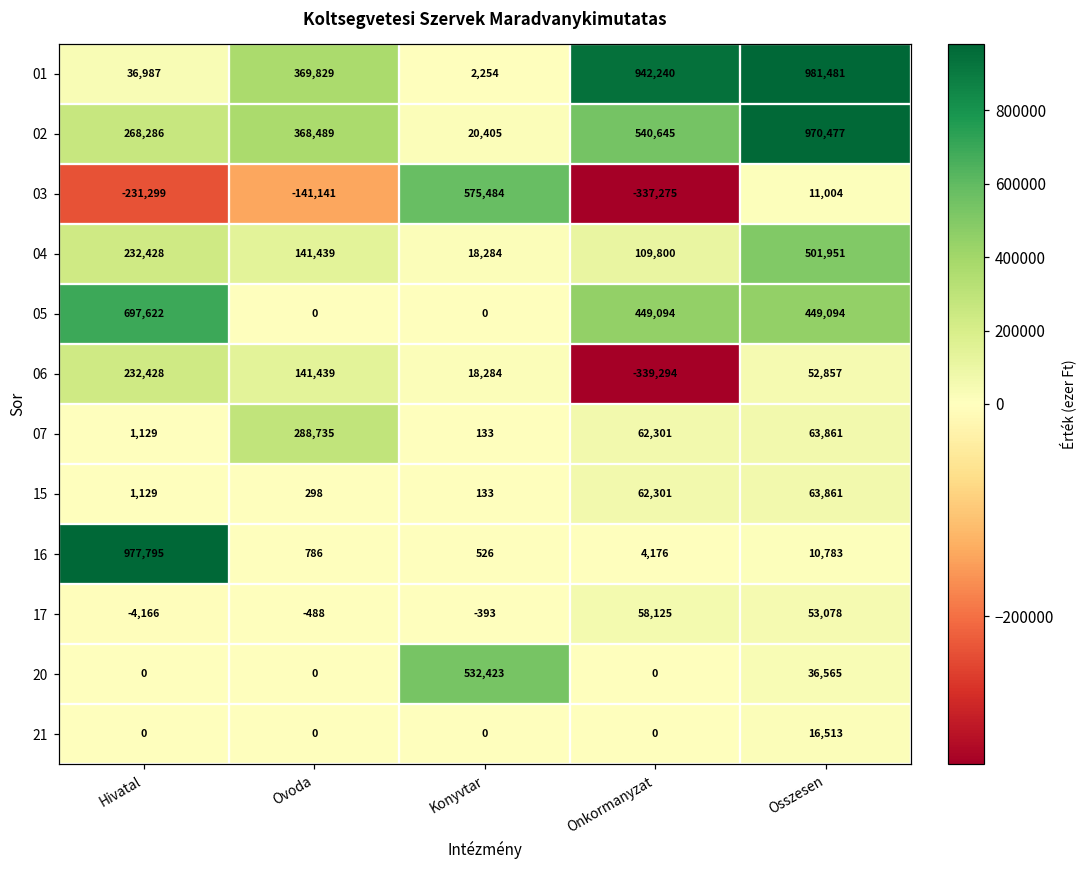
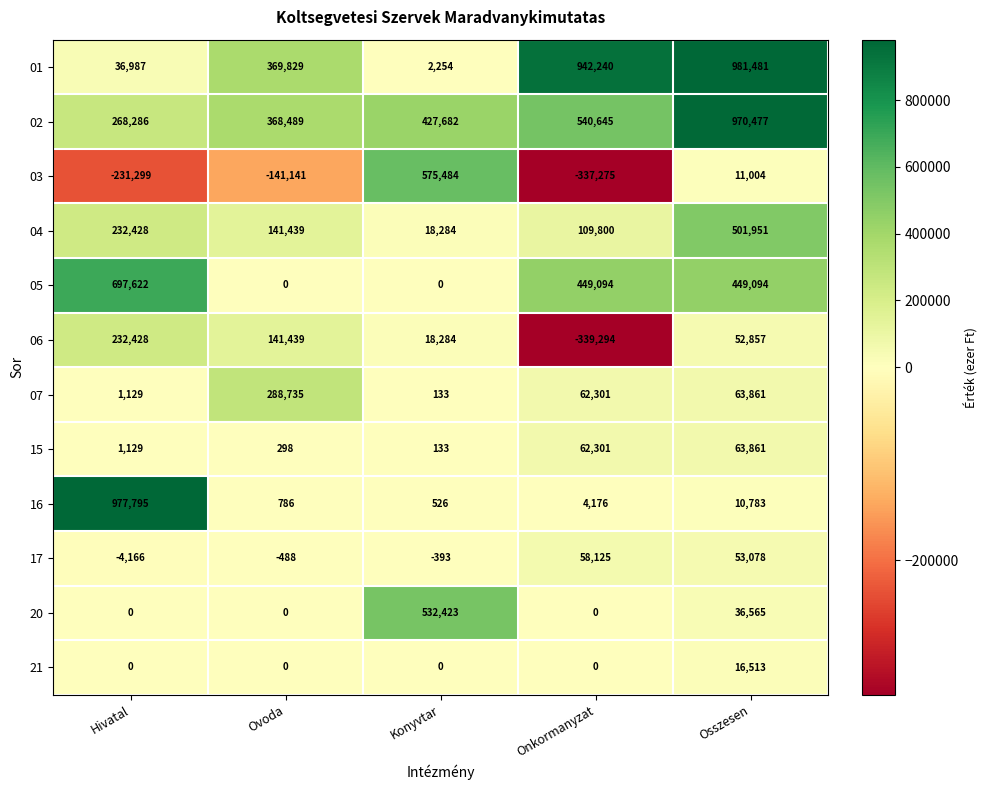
02, Konyvtar: 20,405 -> 427,682
